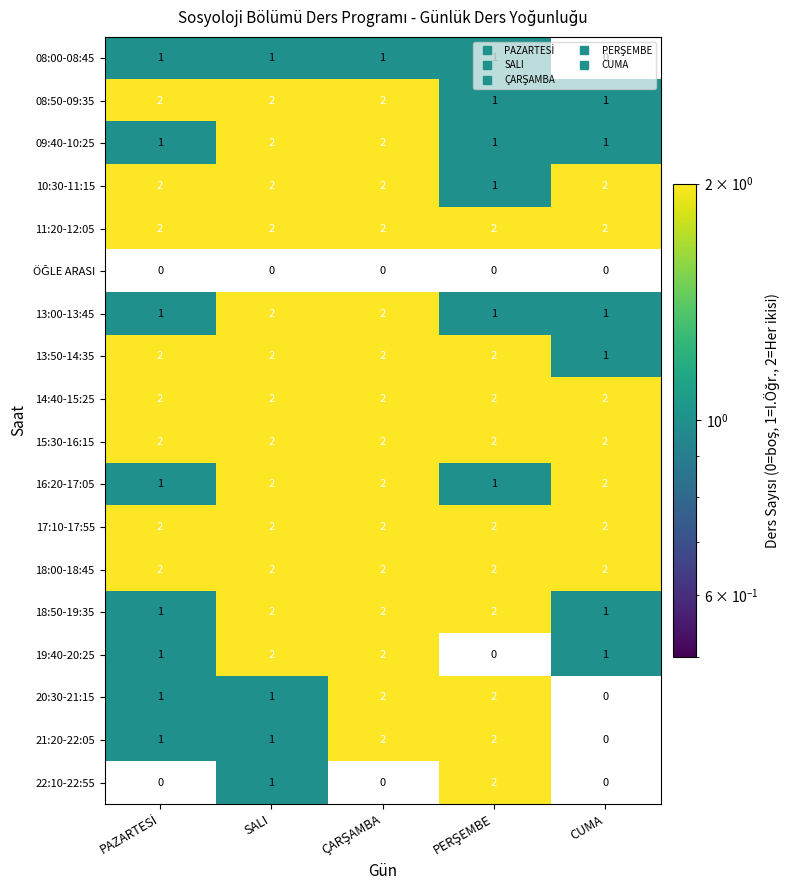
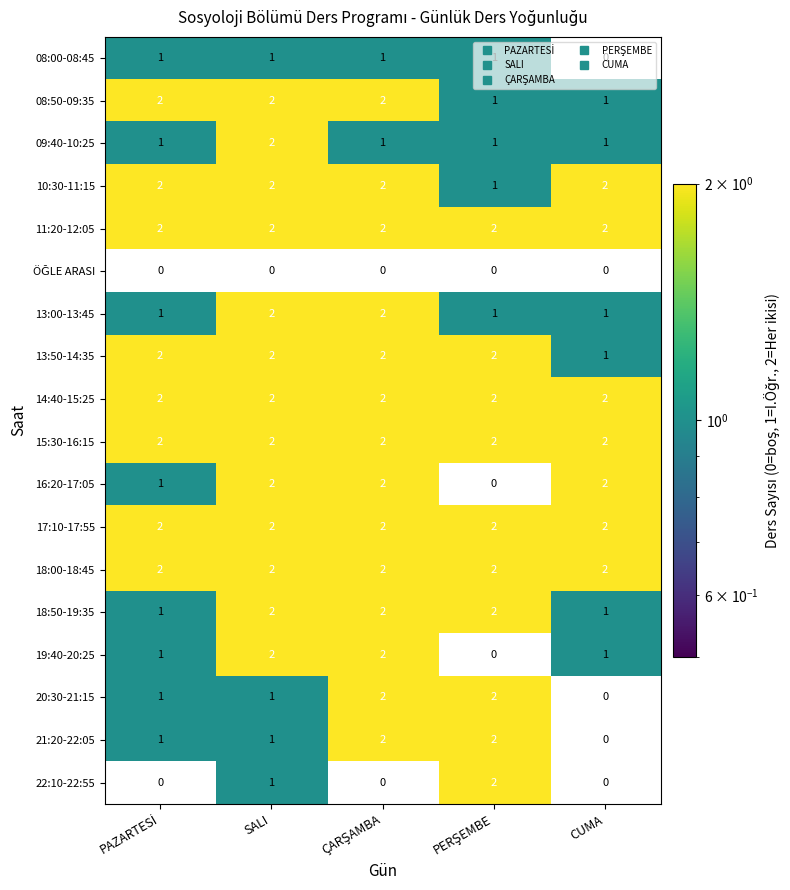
09:40-10:25, ÇARŞAMBA: 2 -> 1
16:20-17:05, PERŞEMBE: 1 -> 0
